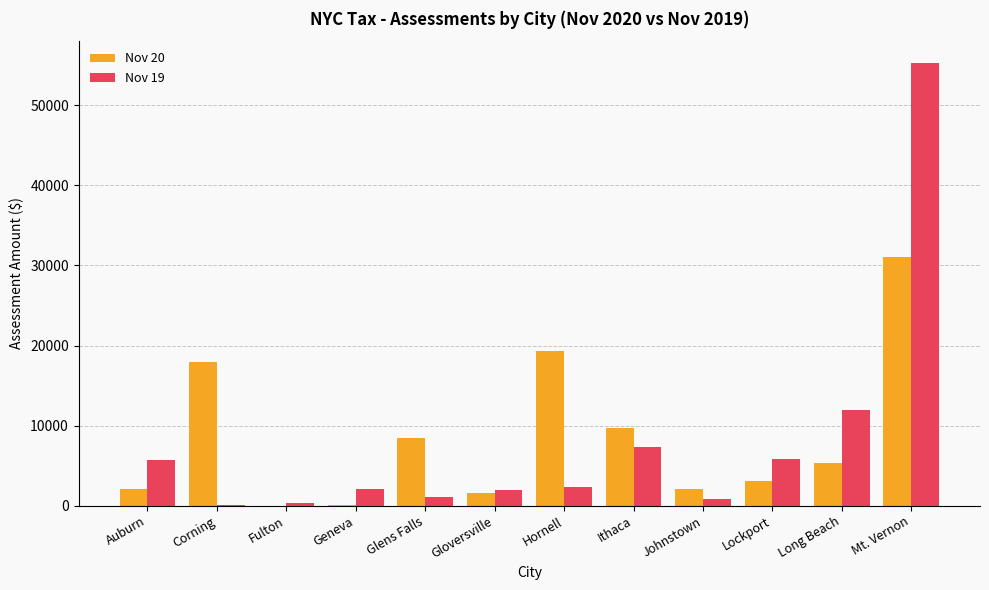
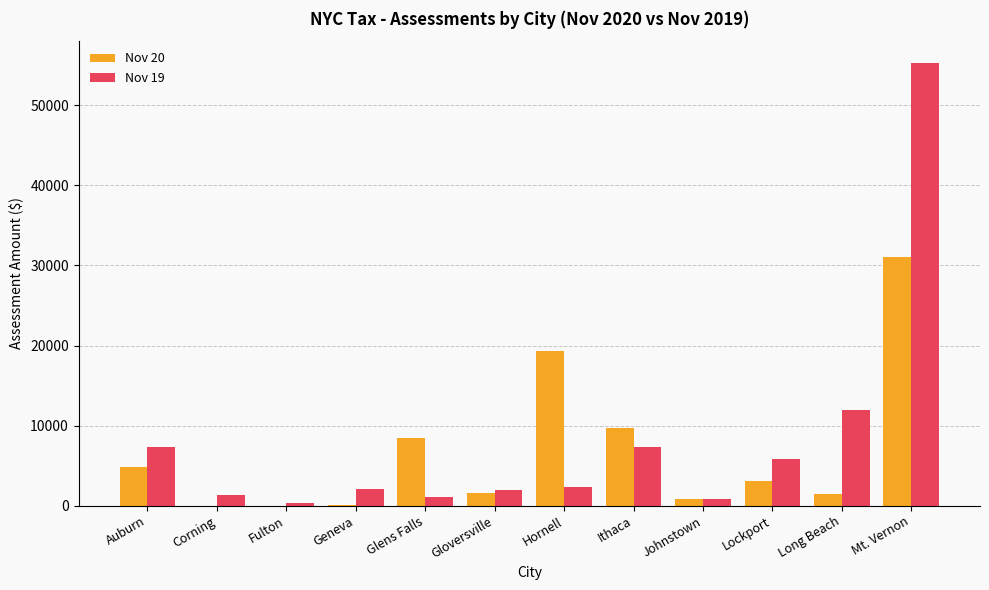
Nov 20, Auburn: 2000 -> 5000
Nov 19, Auburn: 6000 -> 7000
Nov 20, Corning: 18000 -> 0
Nov 19, Corning: 0 -> 1000
Nov 20, Johnstown: 2000 -> 1000
Nov 20, Long Beach: 5000 -> 1000
